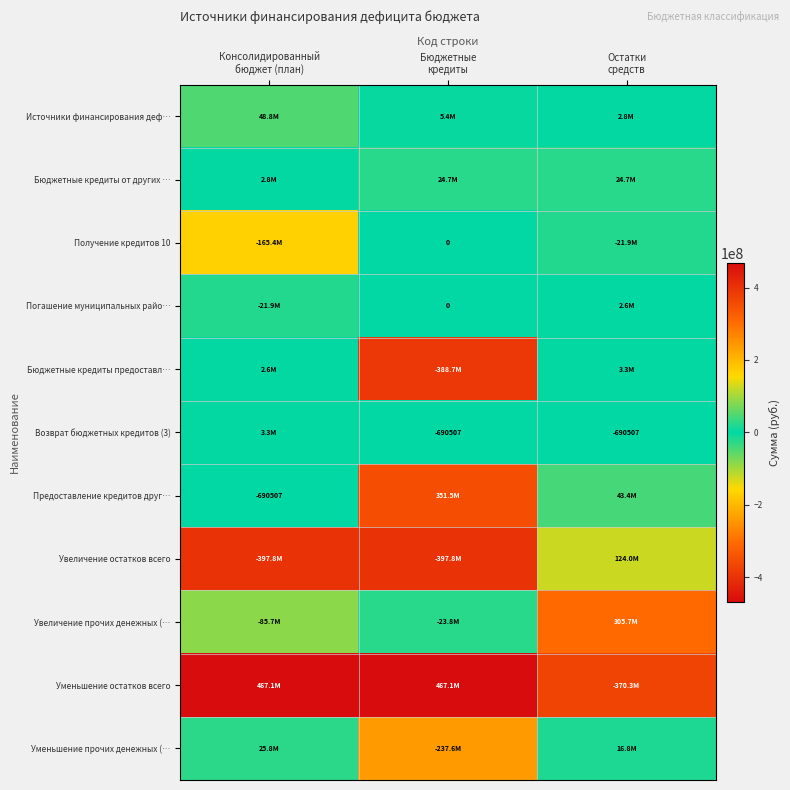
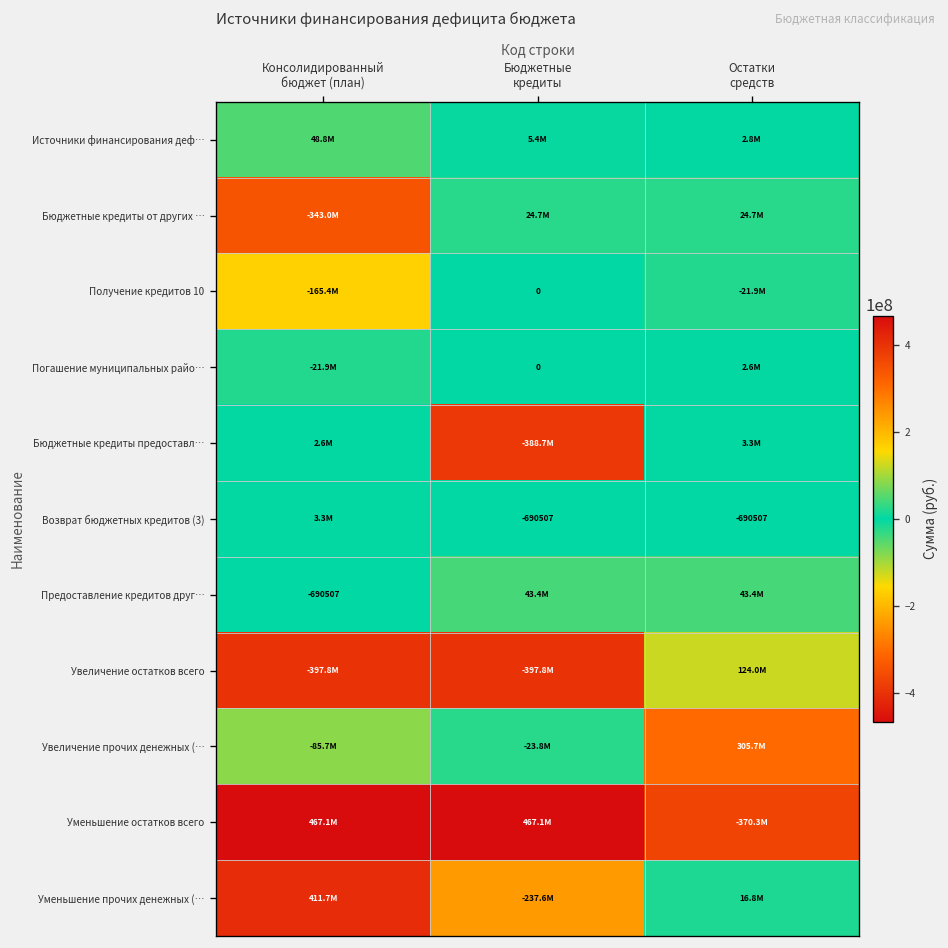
Бюджетные кредиты от других …, Консолидированный бюджет (план): 2.8M -> -343.0M
Предоставление кредитов друг…, Бюджетные кредиты: 351.5M -> 43.4M
Уменьшение прочих денежных (…, Консолидированный бюджет (план): 25.8M -> 411.7M
